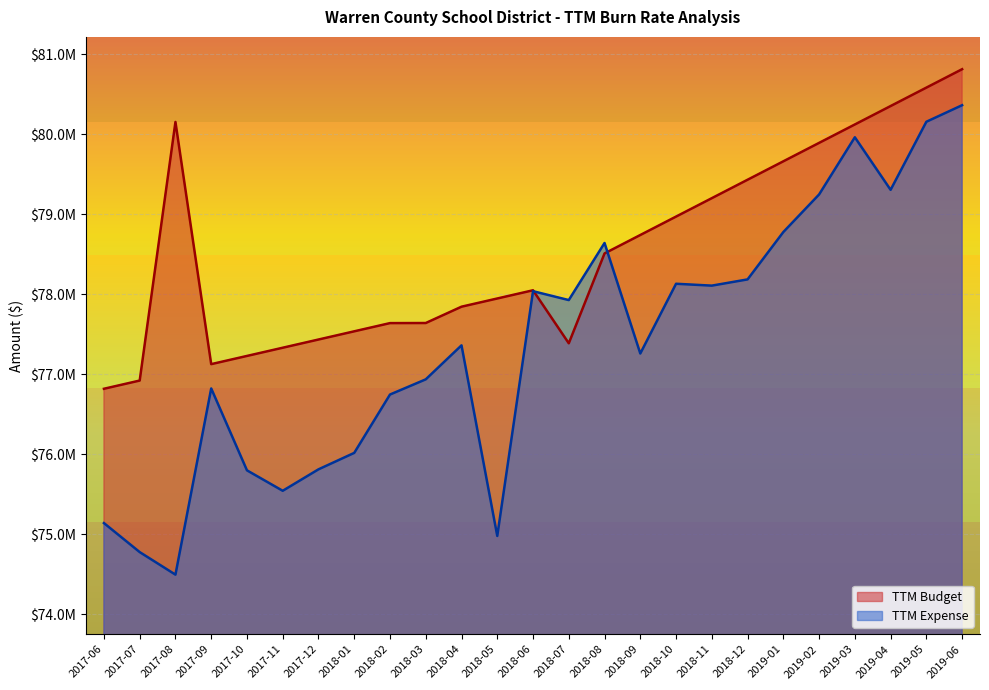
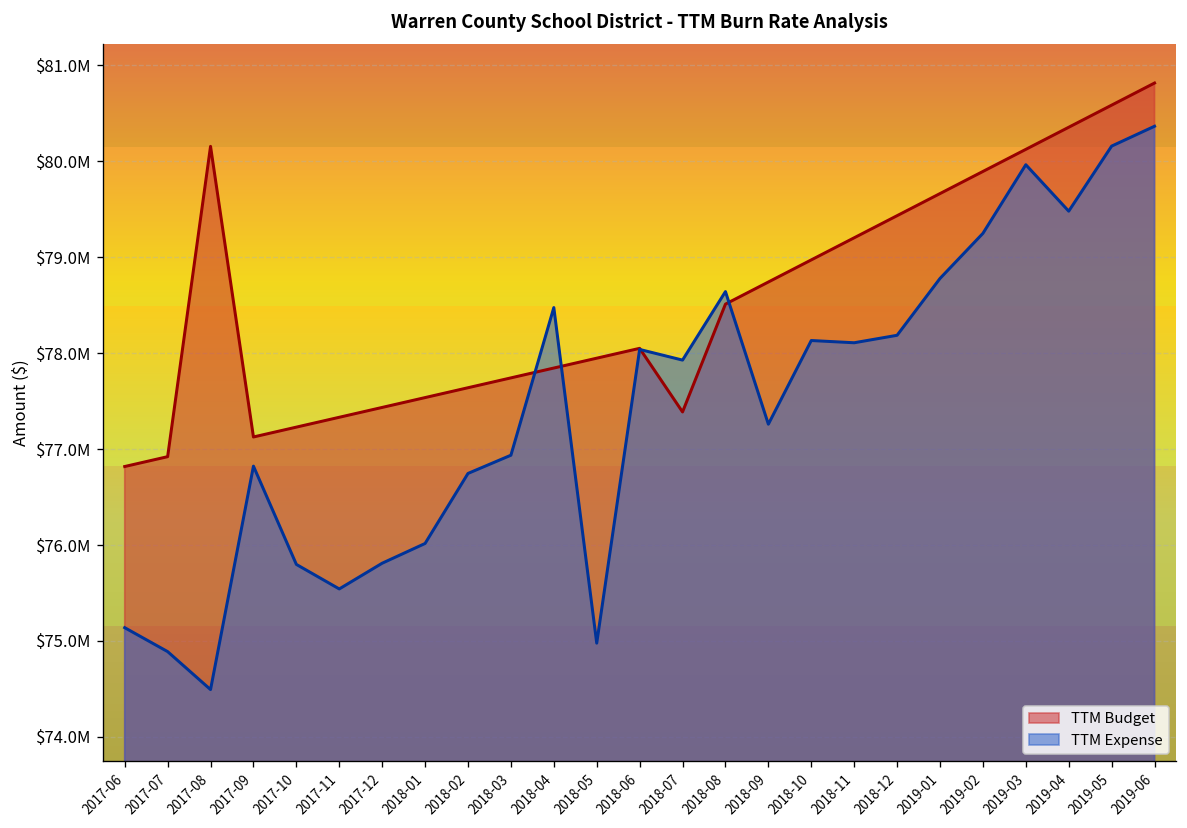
TTM Expense, 2017-07: $74800000 -> $74900000
TTM Budget, 2018-03: $77600000 -> $77700000
TTM Expense, 2018-04: $77400000 -> $78500000
TTM Expense, 2019-04: $79300000 -> $79500000
